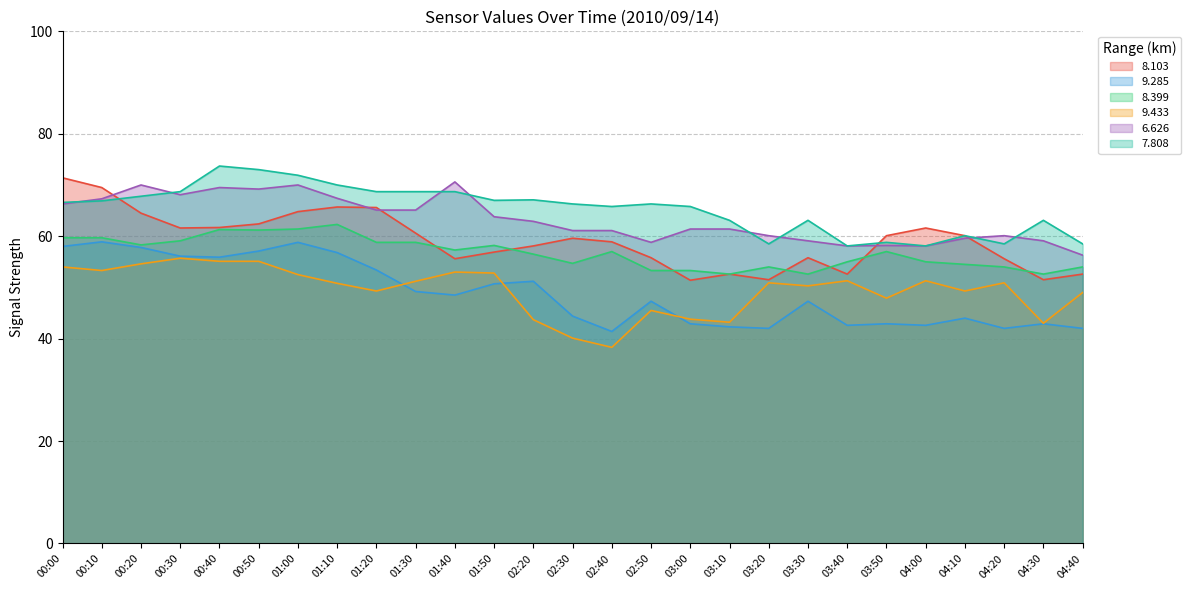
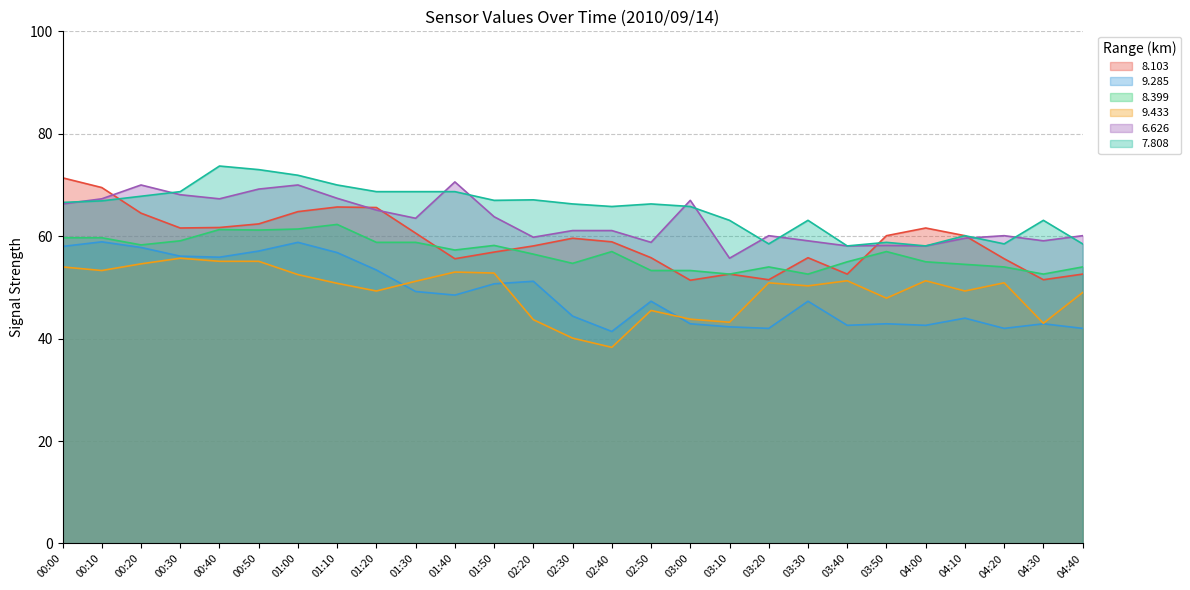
6.626, 00:40: 70 -> 67
6.626, 01:30: 65 -> 64
6.626, 02:20: 63 -> 60
6.626, 03:00: 61 -> 67
6.626, 03:10: 61 -> 56
6.626, 04:40: 56 -> 60
